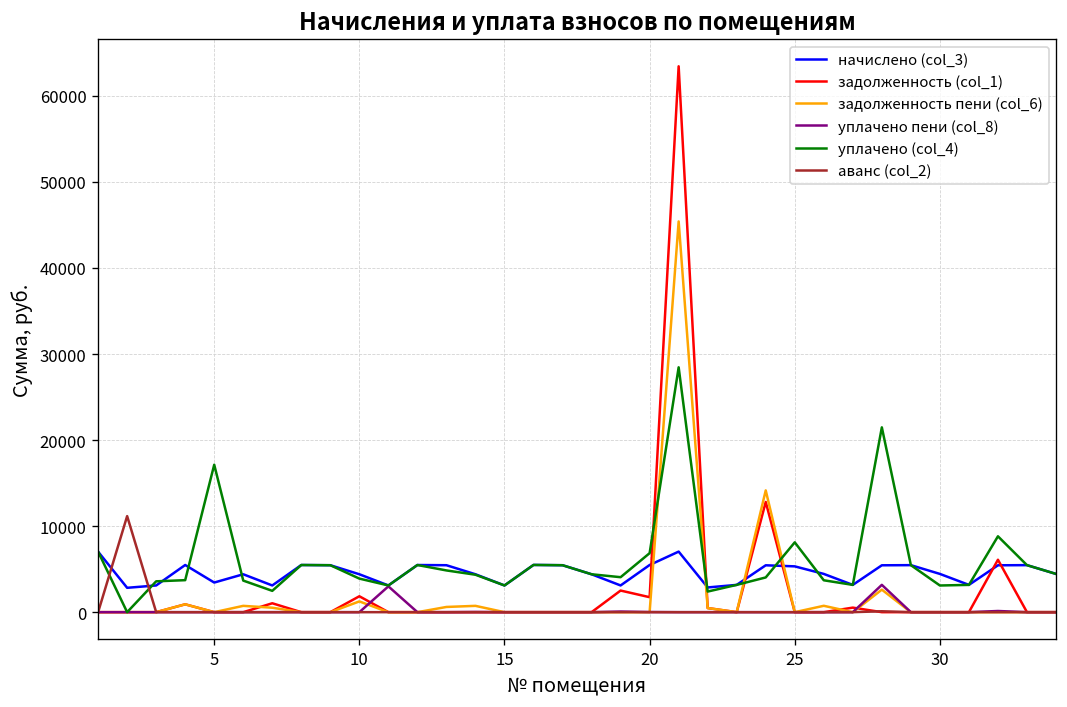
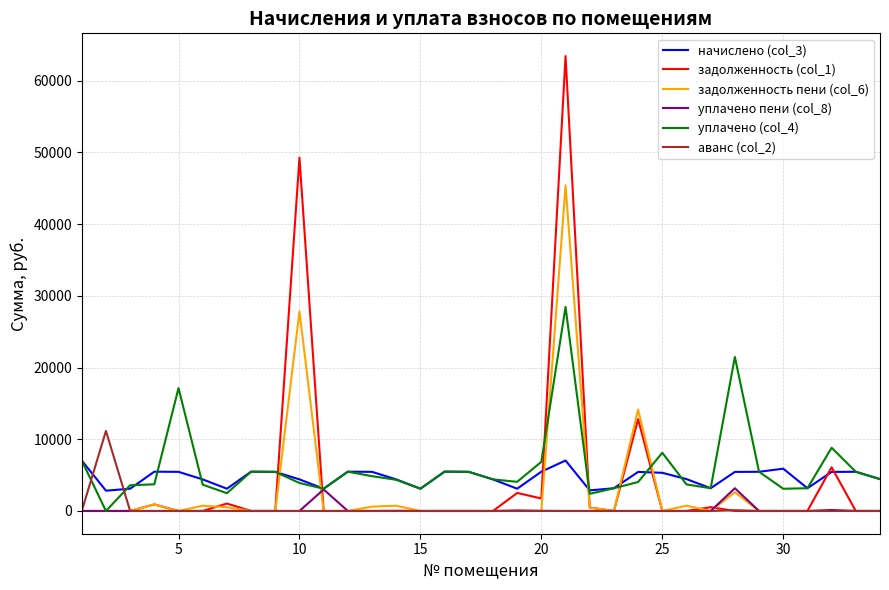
начислено (col_3), 5: 3000 -> 5000
задолженность (col_1), 10: 2000 -> 49000
задолженность пени (col_6), 10: 1000 -> 28000
начислено (col_3), 30: 4000 -> 6000
